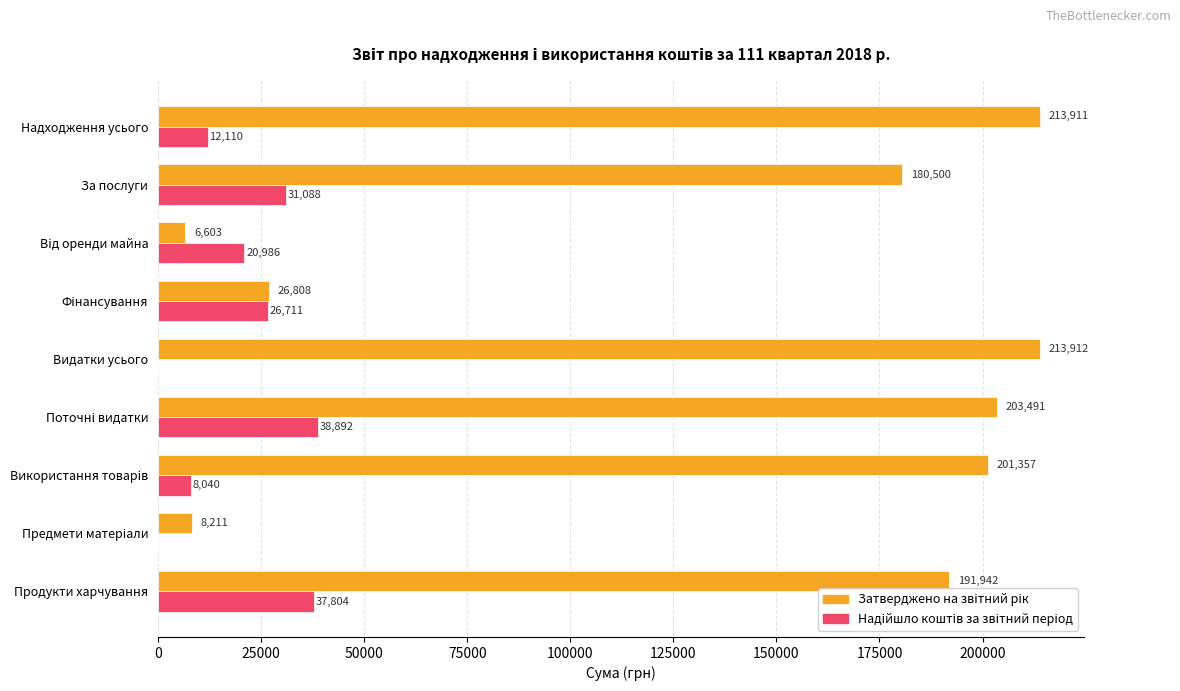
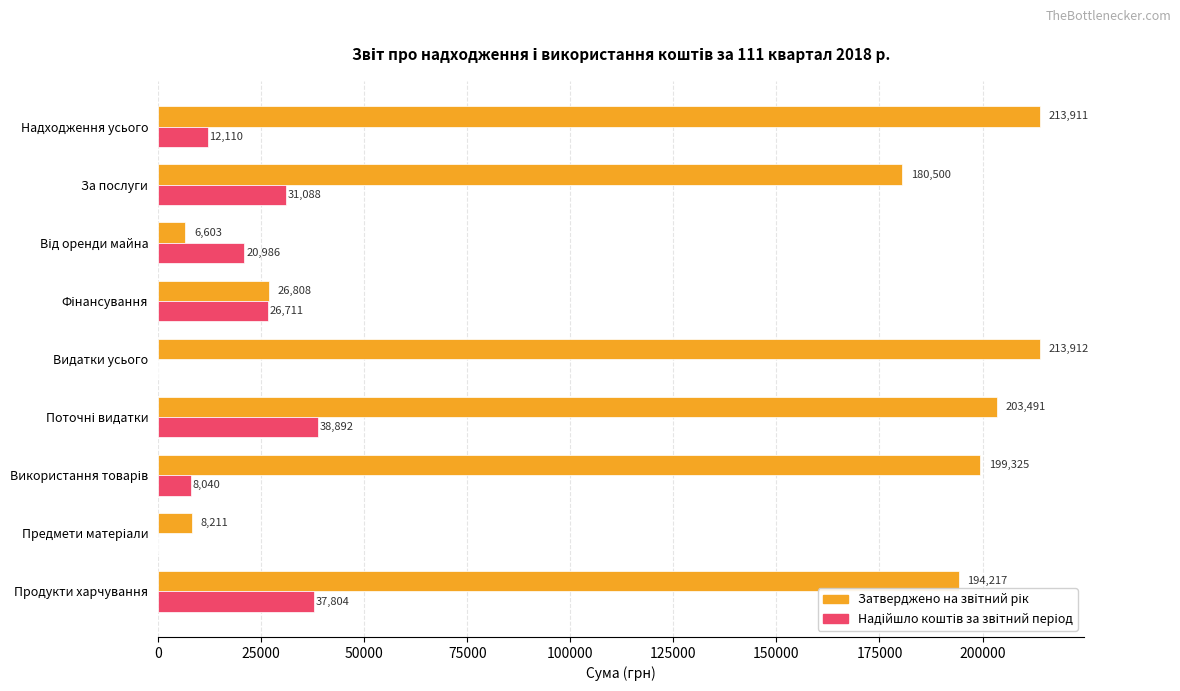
Затверджено на звітний рік, Використання товарів: 201,357 -> 199,325
Затверджено на звітний рік, Продукти харчування: 191,942 -> 194,217
